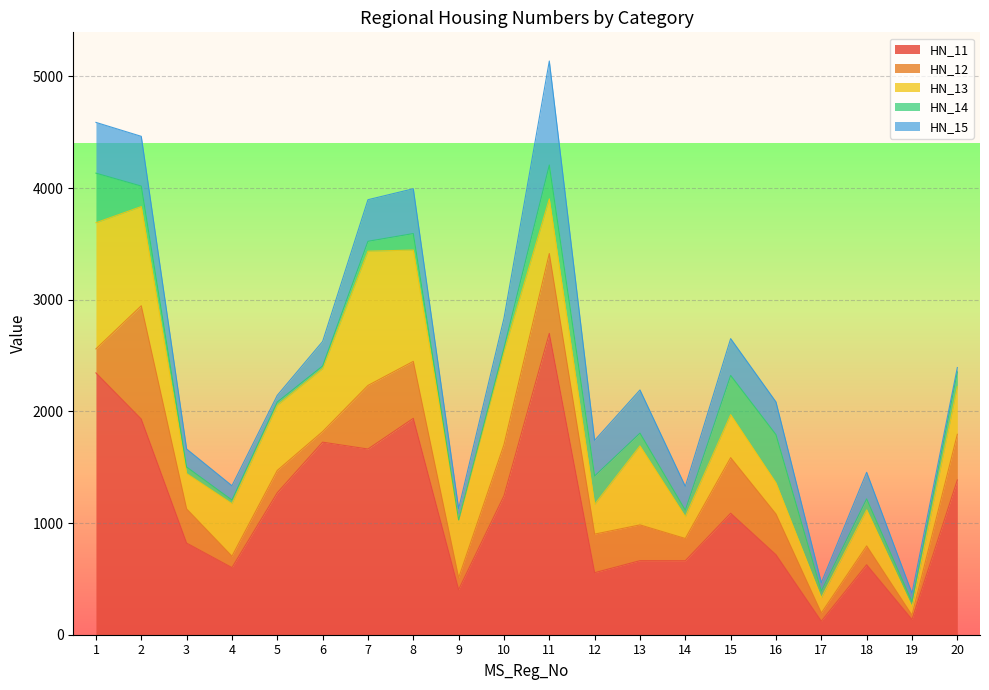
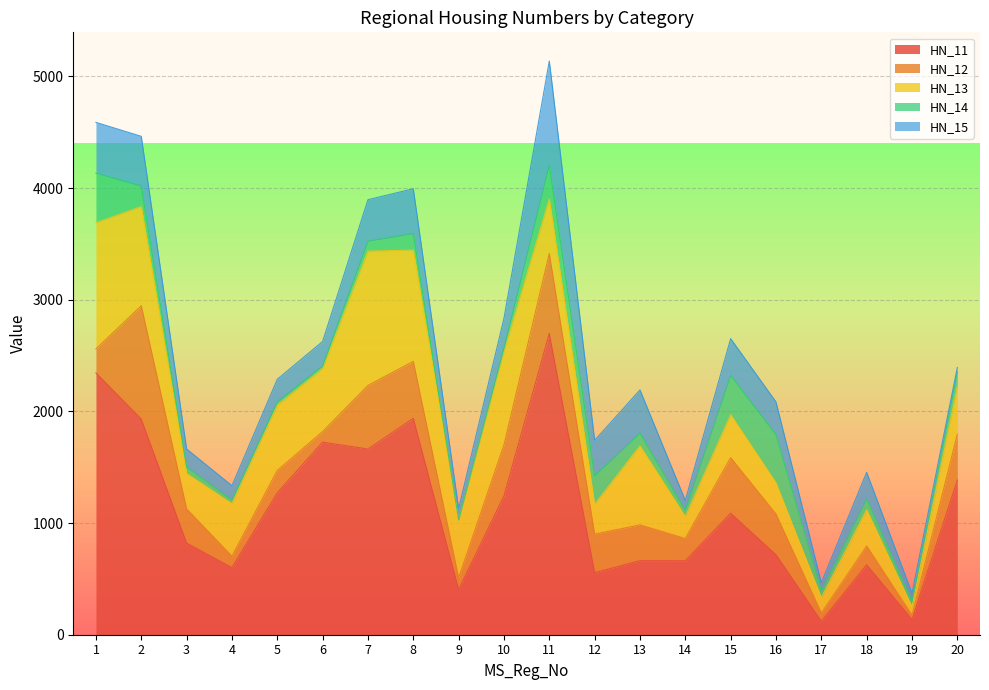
HN_15, 5: 60 -> 200
HN_15, 14: 210 -> 90
